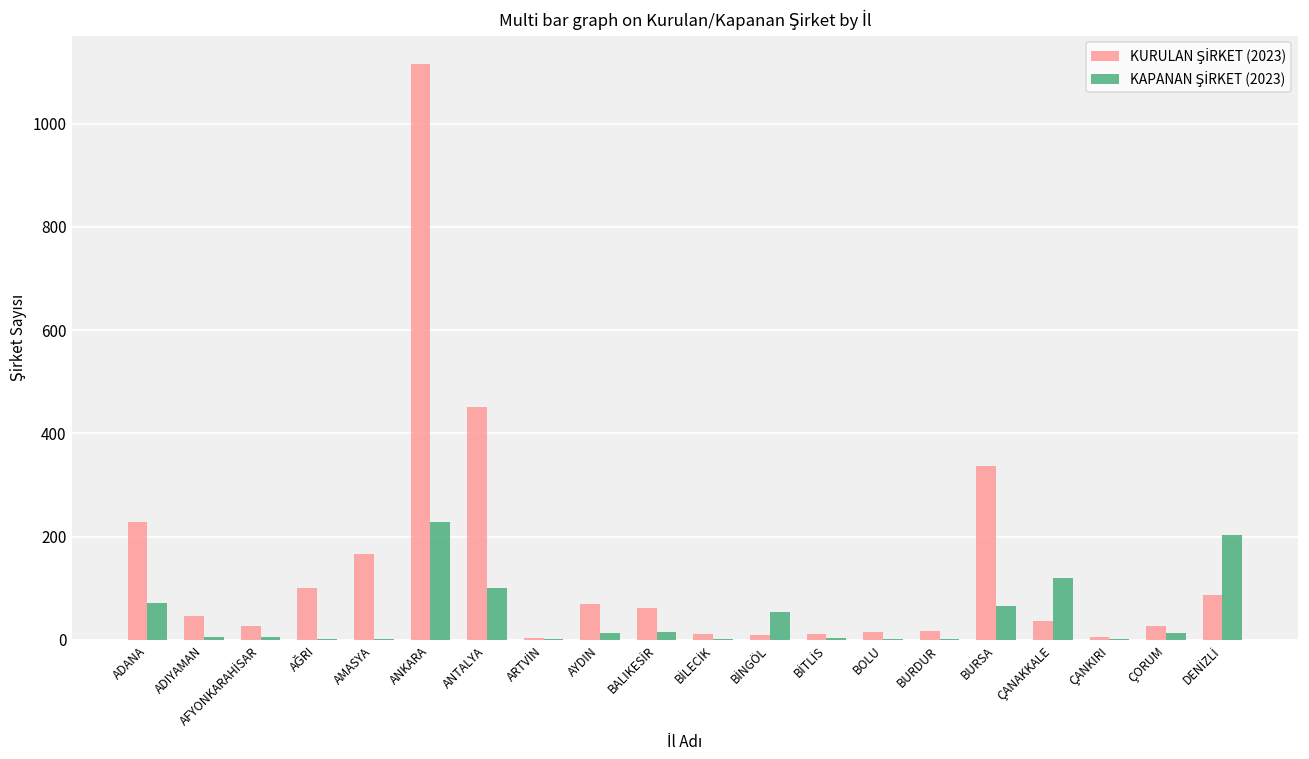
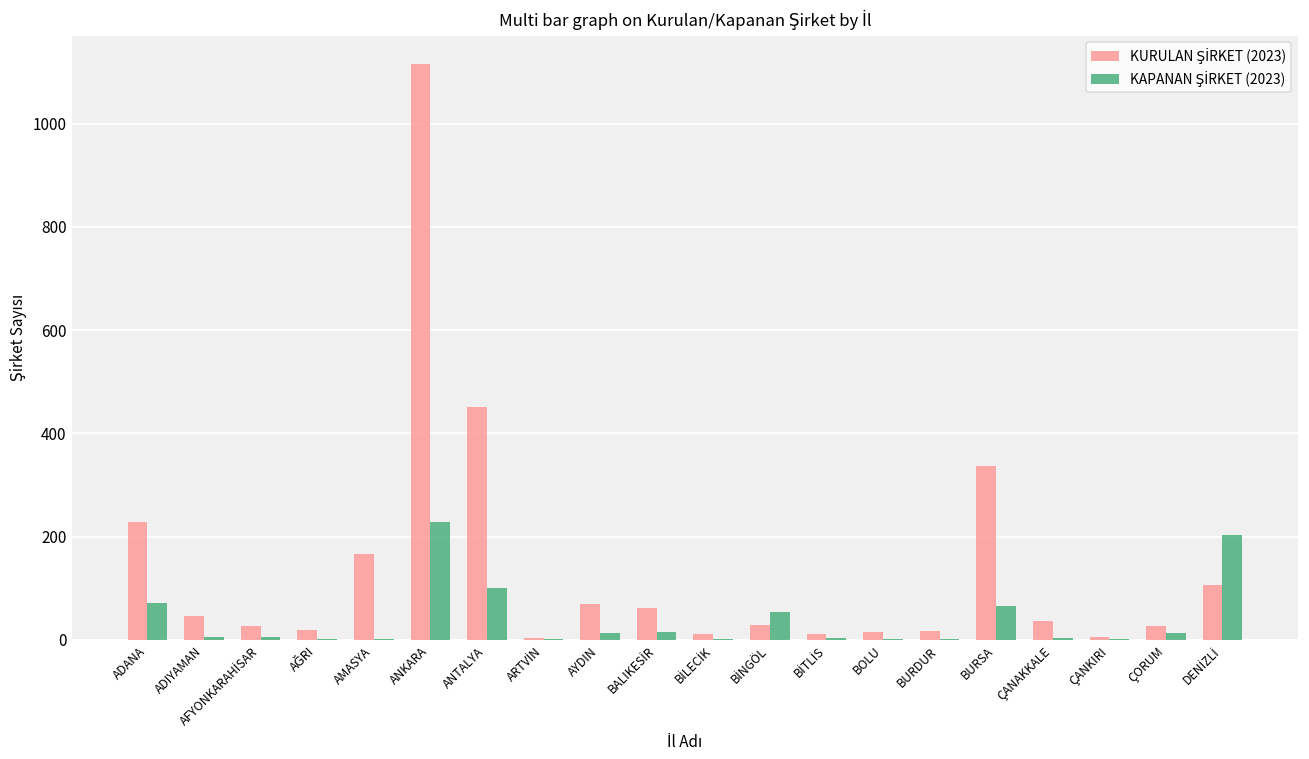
KURULAN ŞİRKET (2023), AĞRI: 100 -> 20
KURULAN ŞİRKET (2023), BİNGÖL: 10 -> 30
KAPANAN ŞİRKET (2023), ÇANAKKALE: 120 -> 0
KURULAN ŞİRKET (2023), DENİZLİ: 90 -> 110
